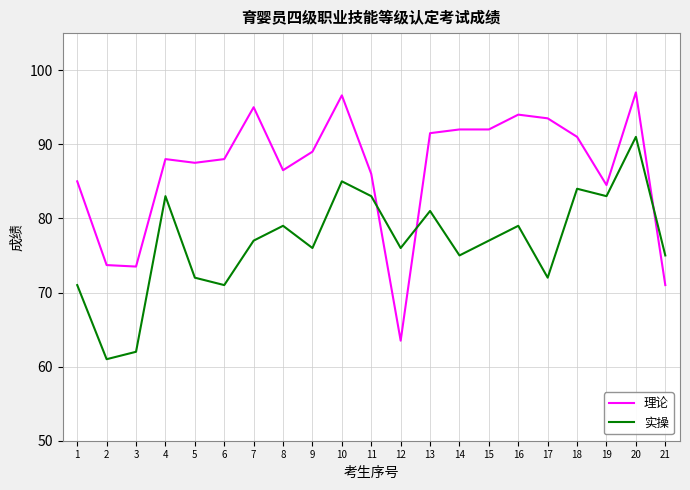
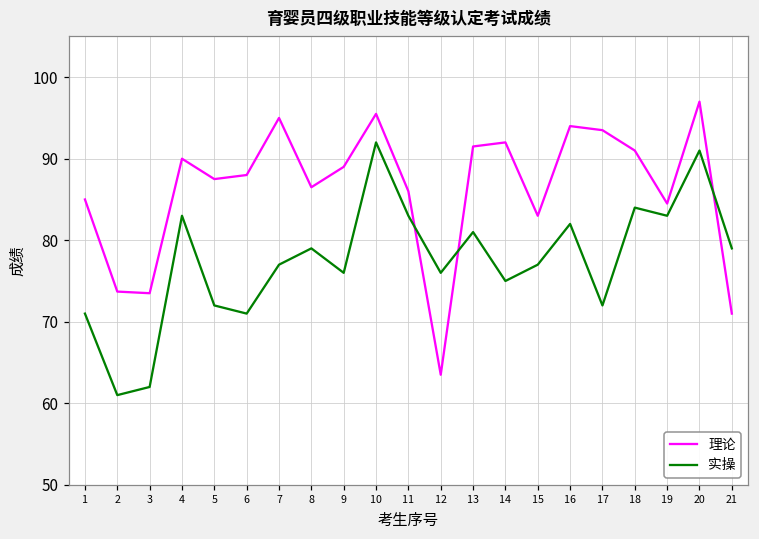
理论, 4: 88 -> 90
理论, 10: 97 -> 96
实操, 10: 85 -> 92
理论, 15: 92 -> 83
实操, 16: 79 -> 82
实操, 21: 75 -> 79
